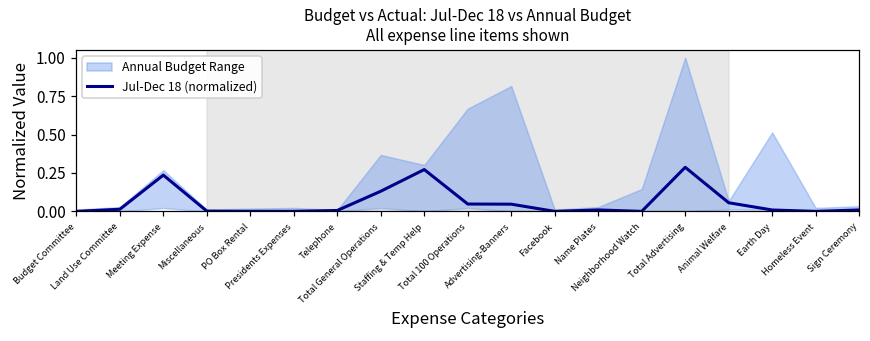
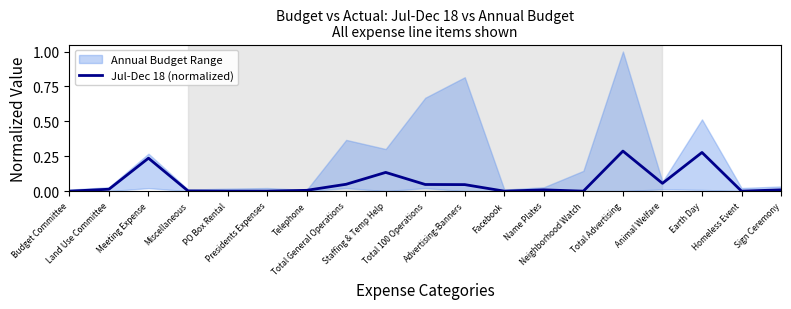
Jul-Dec 18 (normalized), Total General Operations: 0.13 -> 0.05
Jul-Dec 18 (normalized), Staffing & Temp Help: 0.27 -> 0.13
Jul-Dec 18 (normalized), Earth Day: 0.01 -> 0.28
